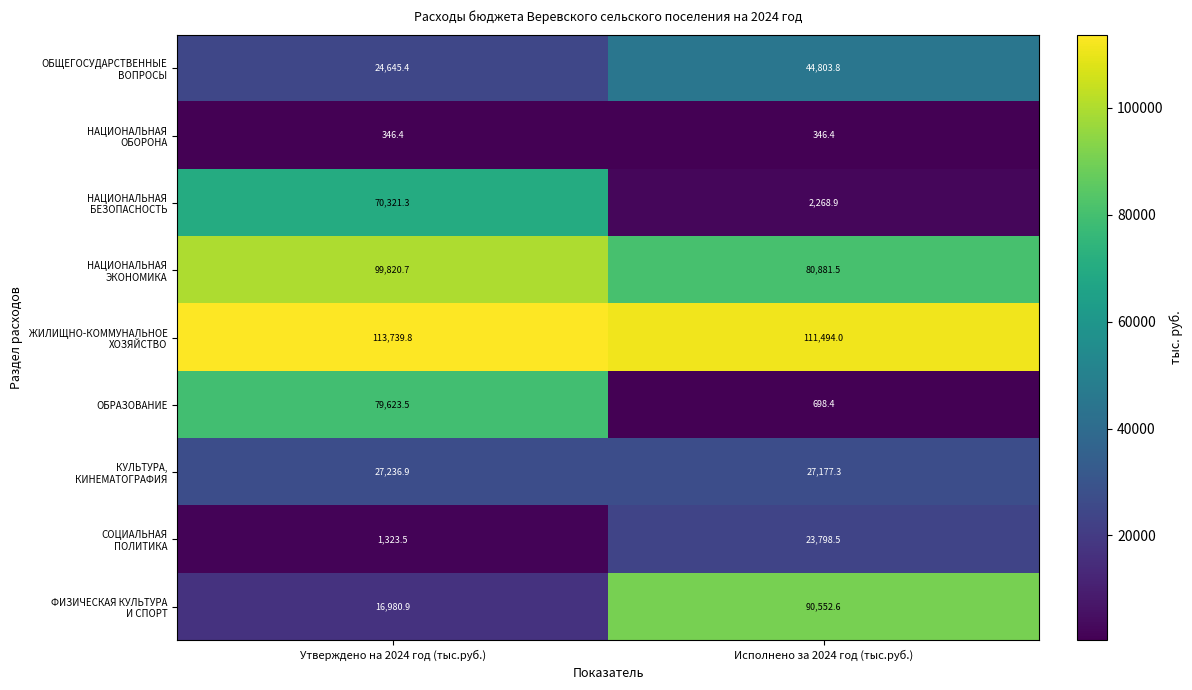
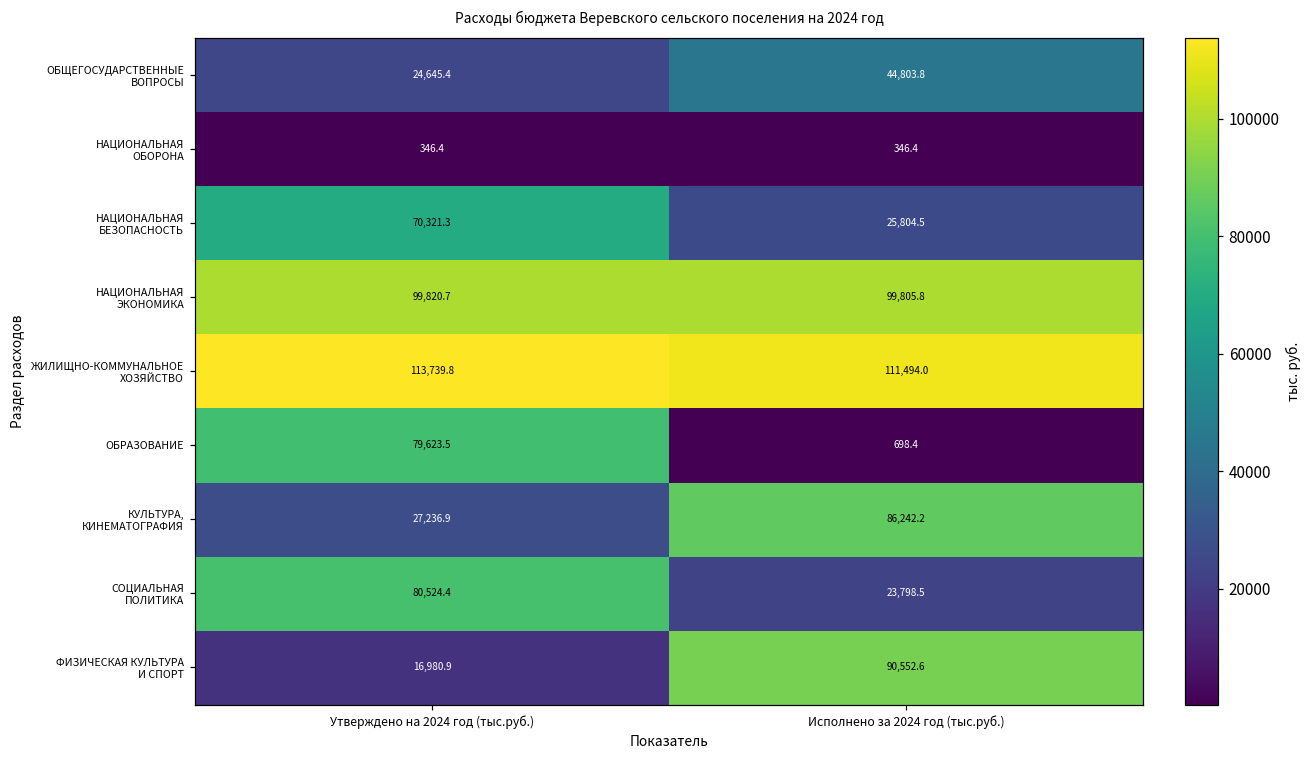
НАЦИОНАЛЬНАЯ БЕЗОПАСНОСТЬ, Исполнено за 2024 год (тыс.руб.): 2,268.9 -> 25,804.5
НАЦИОНАЛЬНАЯ ЭКОНОМИКА, Исполнено за 2024 год (тыс.руб.): 80,881.5 -> 99,805.8
КУЛЬТУРА, КИНЕМАТОГРАФИЯ, Исполнено за 2024 год (тыс.руб.): 27,177.3 -> 86,242.2
СОЦИАЛЬНАЯ ПОЛИТИКА, Утверждено на 2024 год (тыс.руб.): 1,323.5 -> 80,524.4
